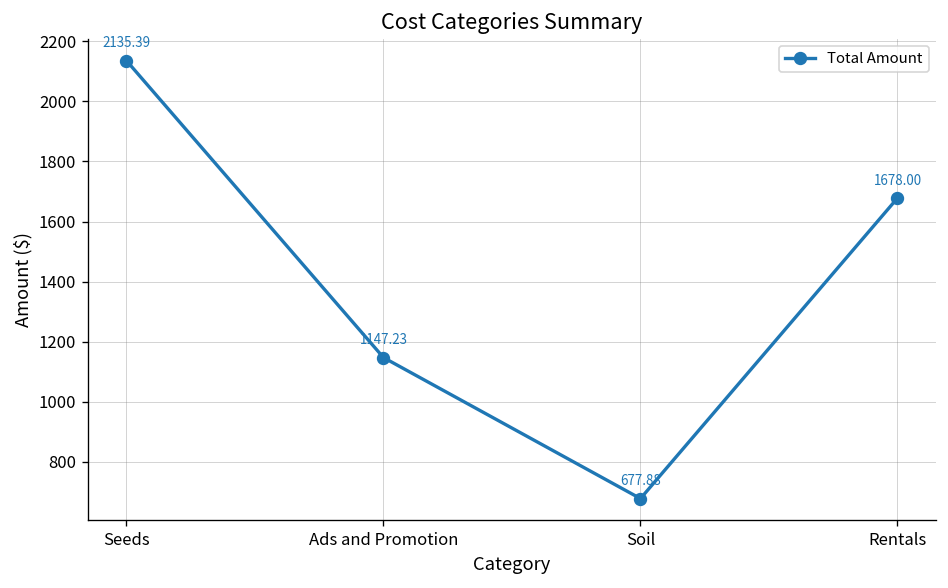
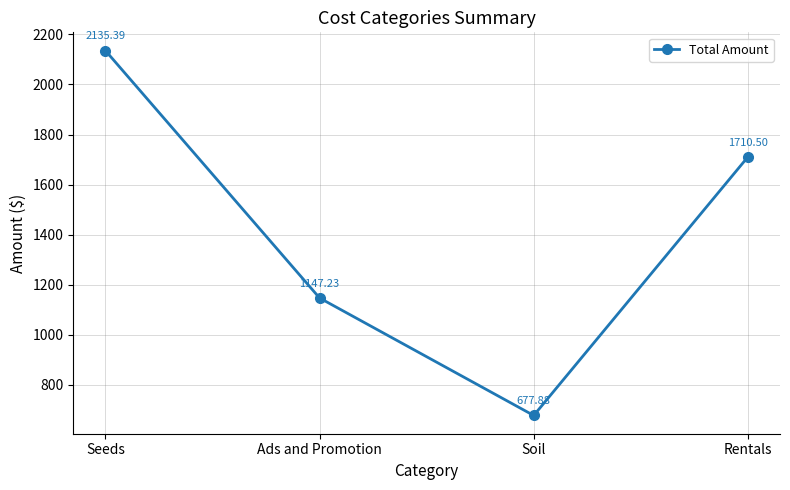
Rentals: 1678.00 -> 1710.50
